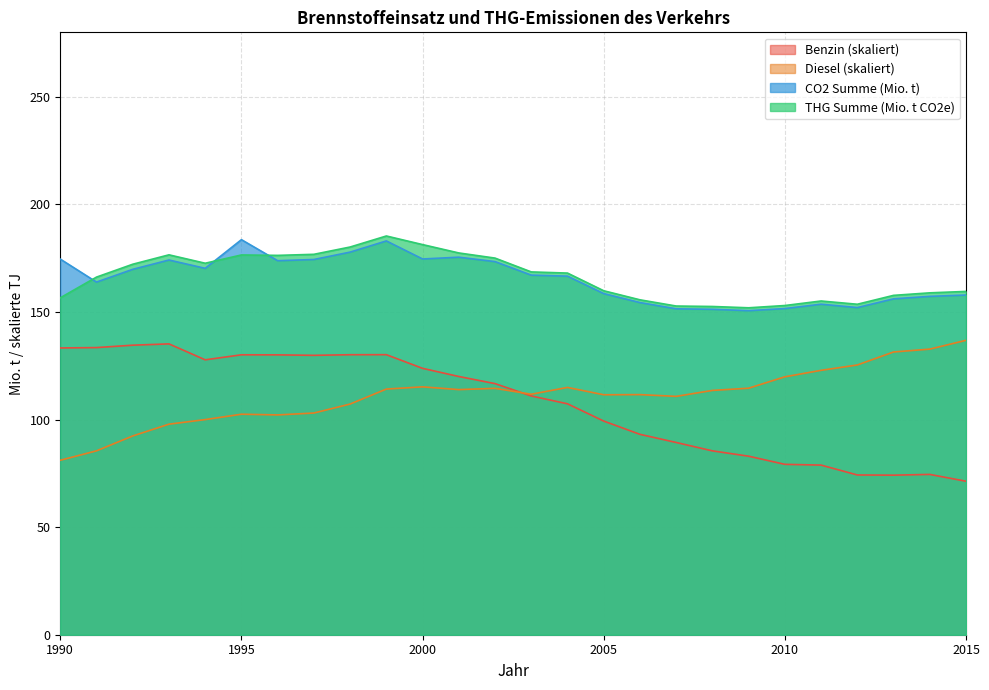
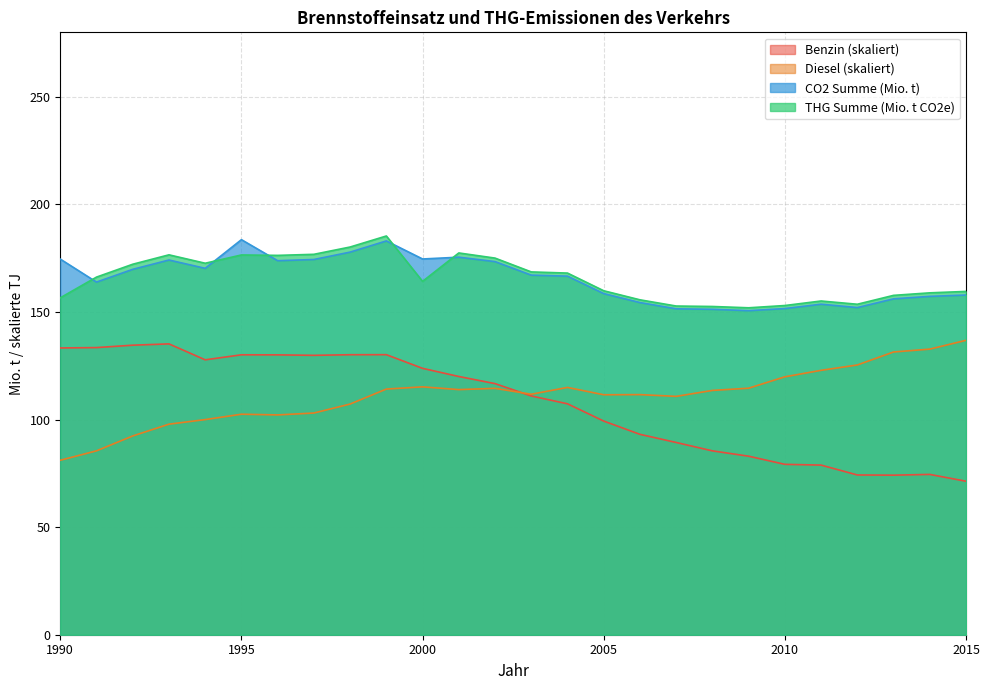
THG Summe (Mio. t CO2e), 2000: 181 -> 164
